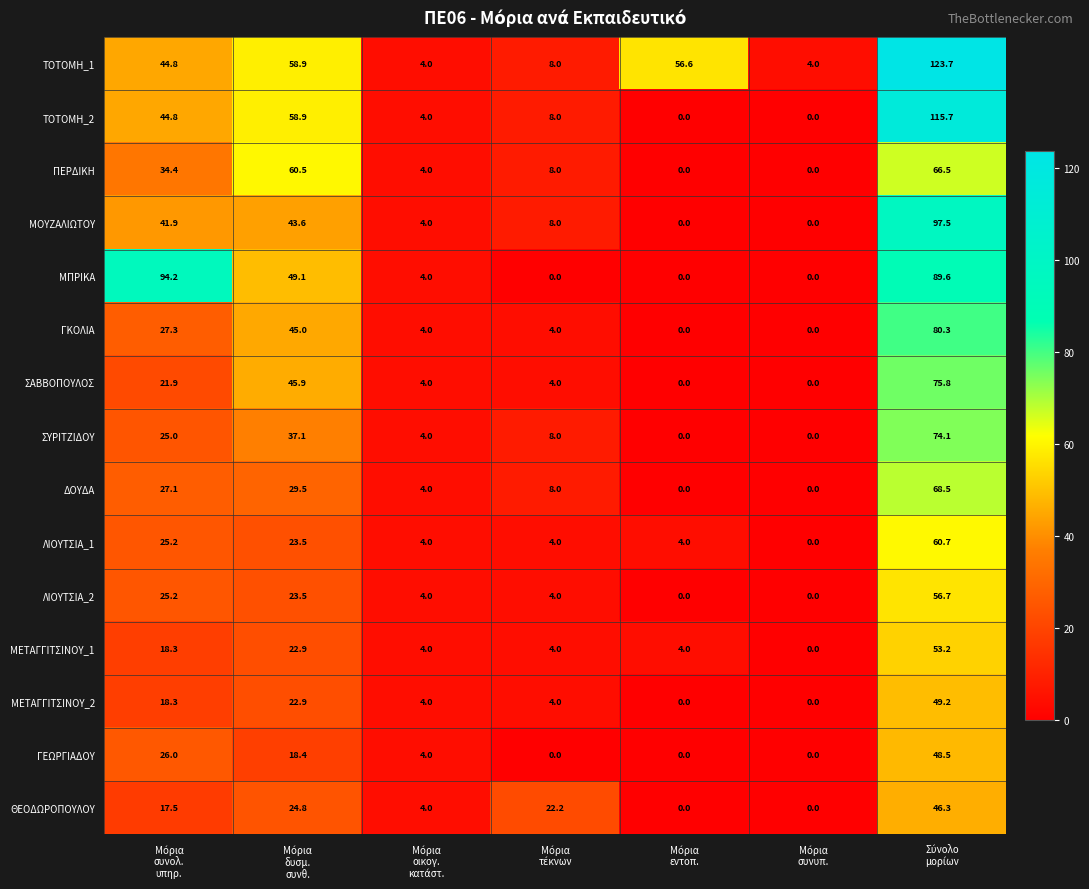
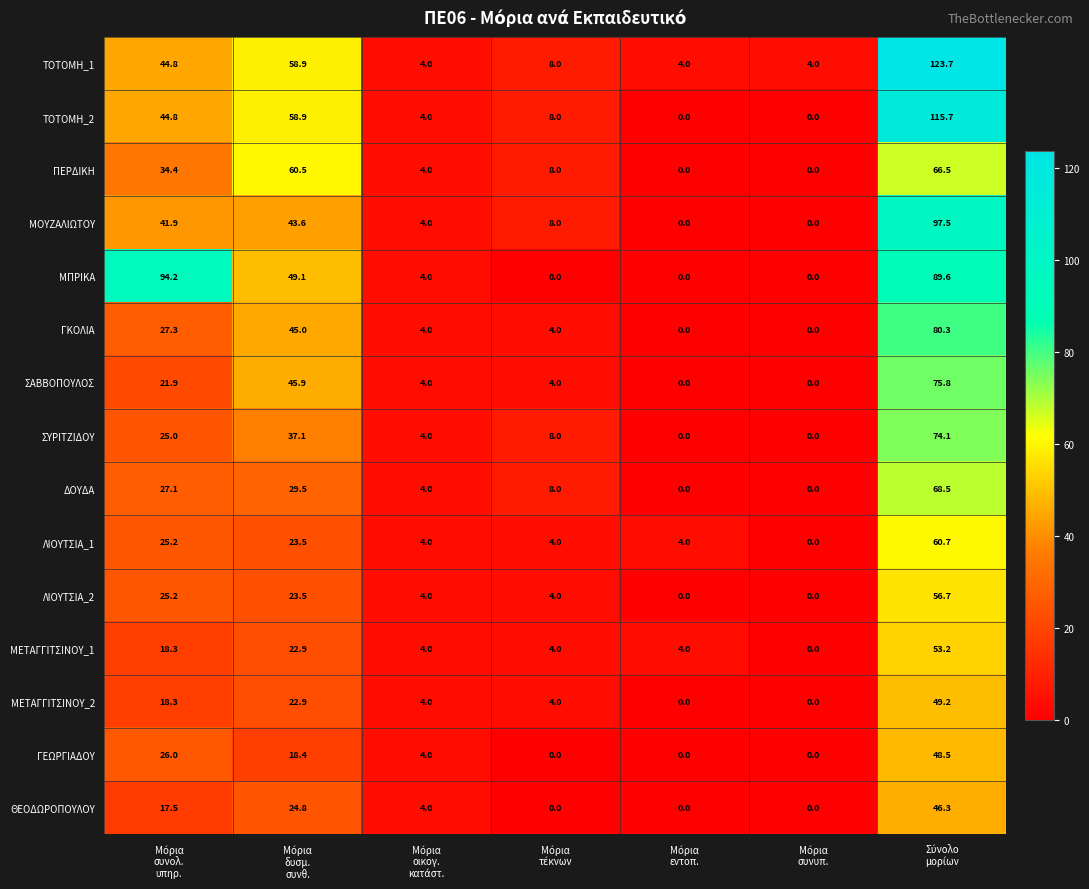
ΤΟΤΟΜΗ_1, Μόρια εντοπ.: 56.6 -> 4.0
ΘΕΟΔΩΡΟΠΟΥΛΟΥ, Μόρια τέκνων: 22.2 -> 0.0
